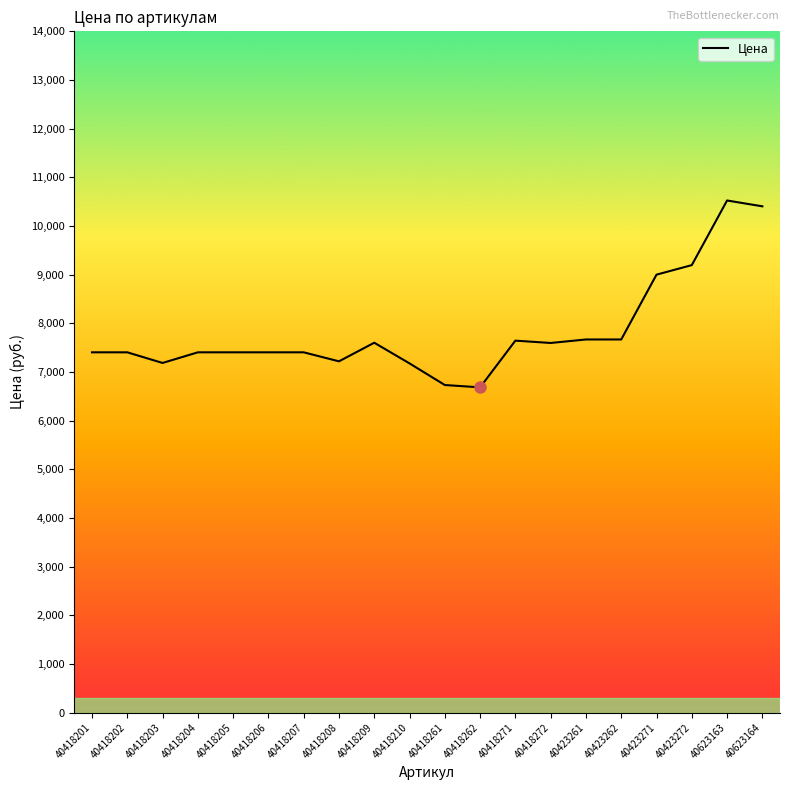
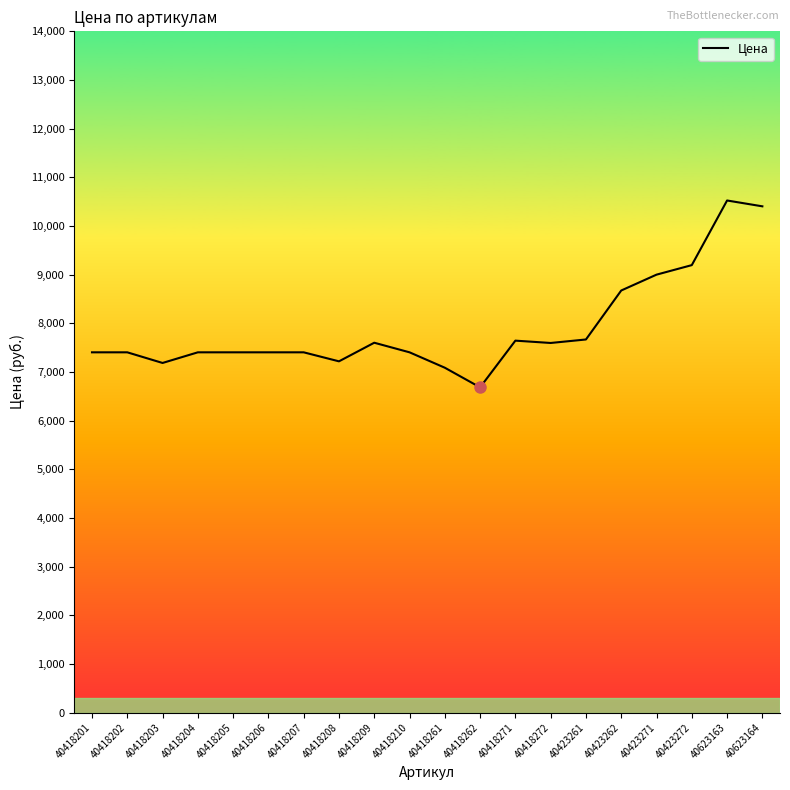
Цена, 40418210: 7,200 -> 7,400
Цена, 40418261: 6,700 -> 7,100
Цена, 40423262: 7,700 -> 8,700
